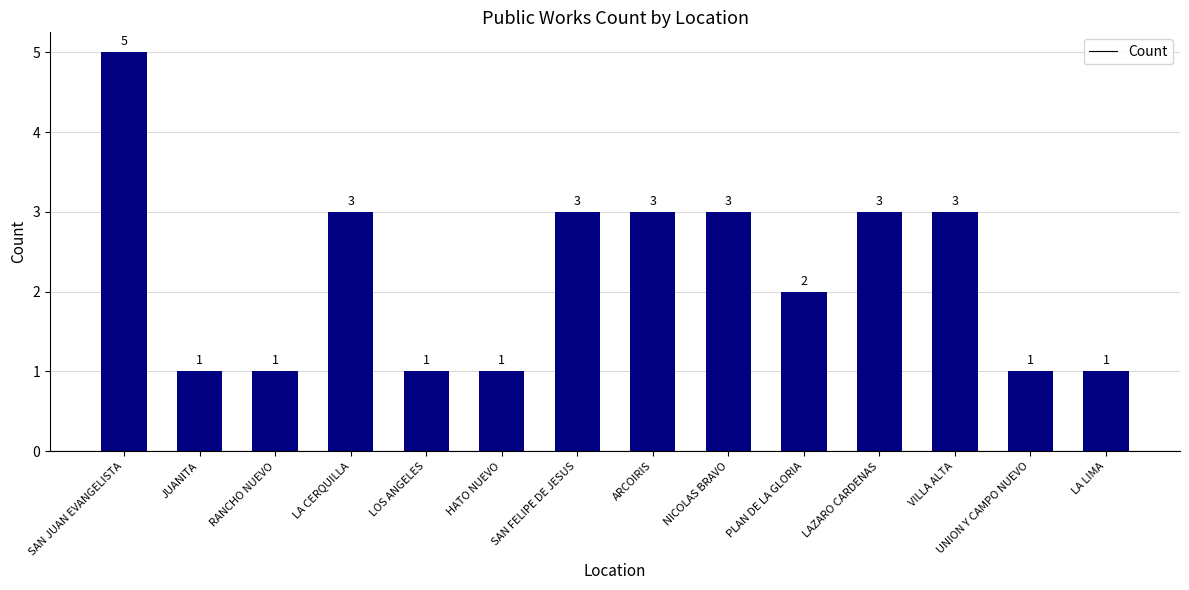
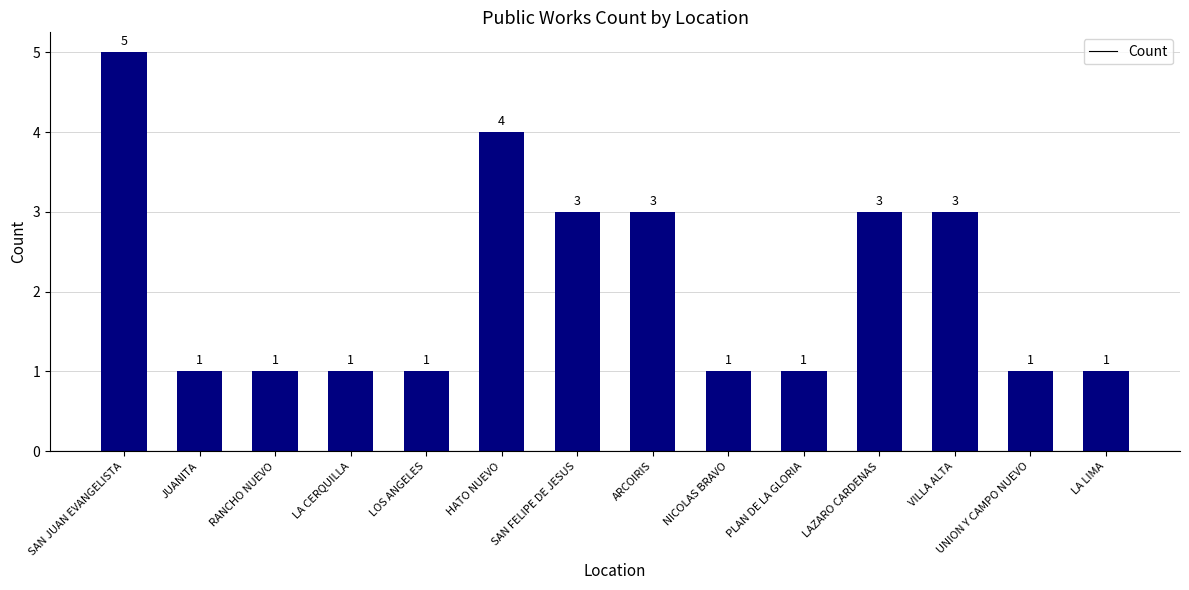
LA CERQUILLA: 3 -> 1
HATO NUEVO: 1 -> 4
NICOLAS BRAVO: 3 -> 1
PLAN DE LA GLORIA: 2 -> 1
